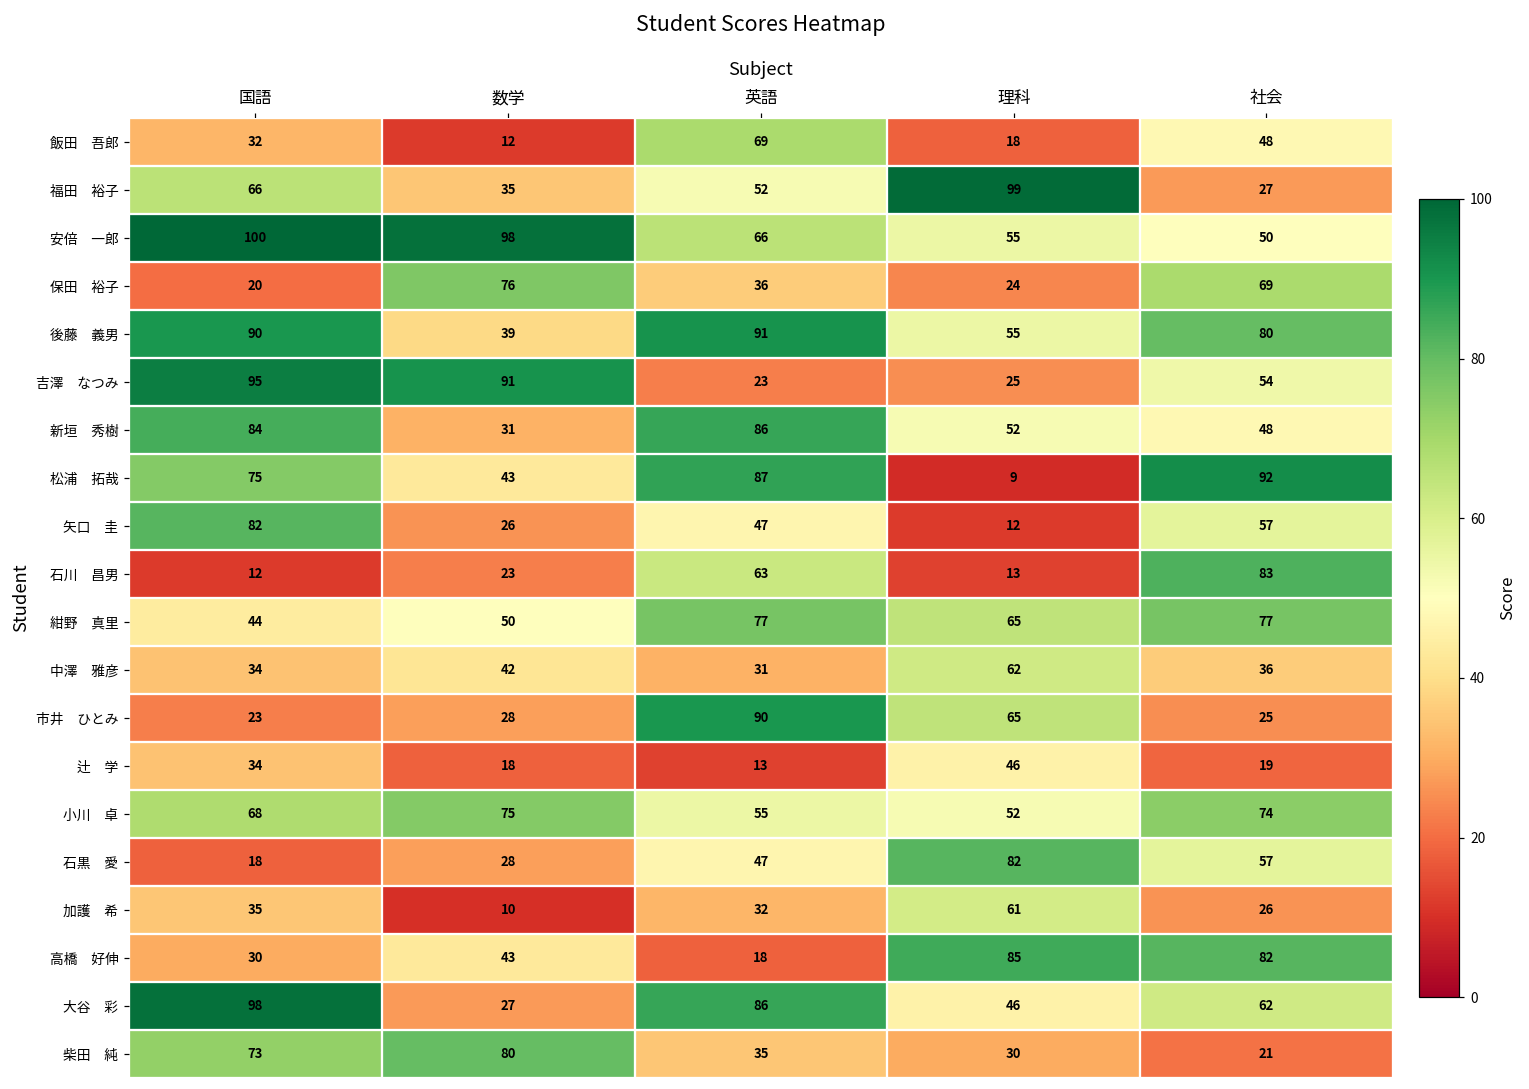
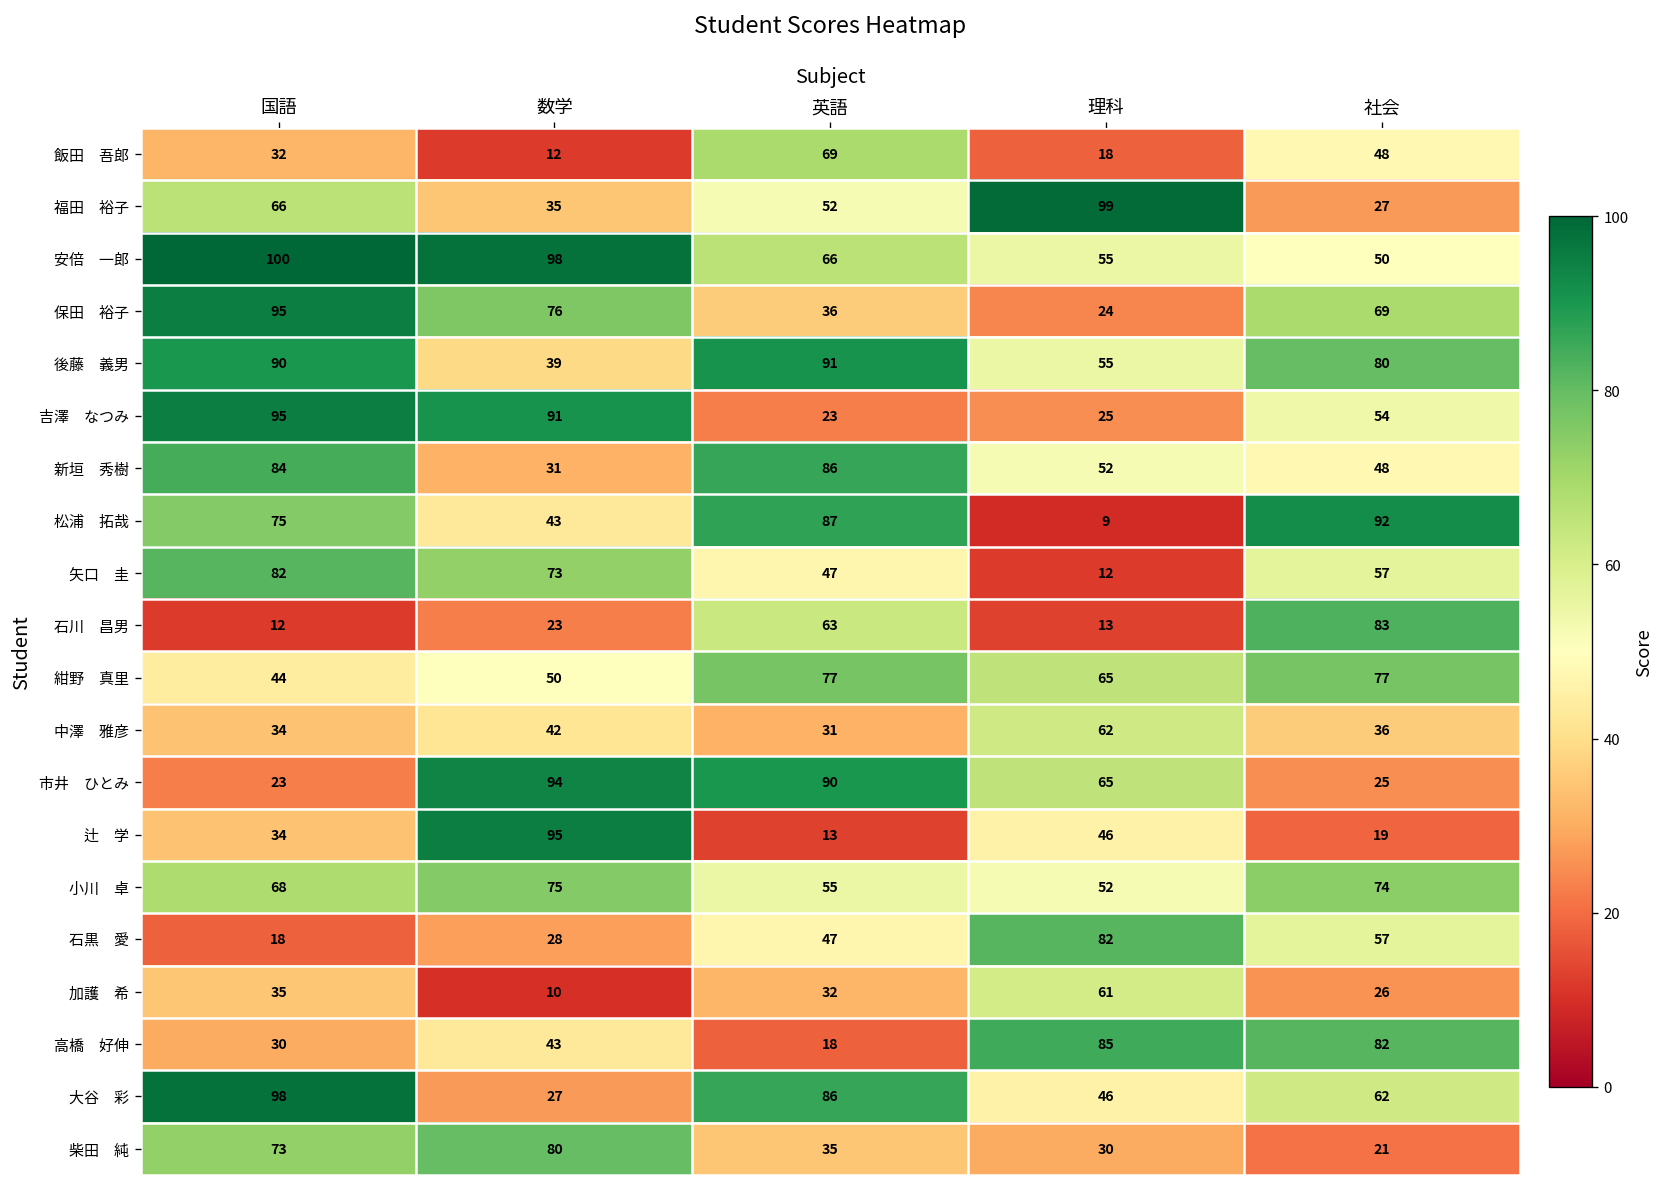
保田 裕子, 国語: 20 -> 95
矢口 圭, 数学: 26 -> 73
市井 ひとみ, 数学: 28 -> 94
辻 学, 数学: 18 -> 95
